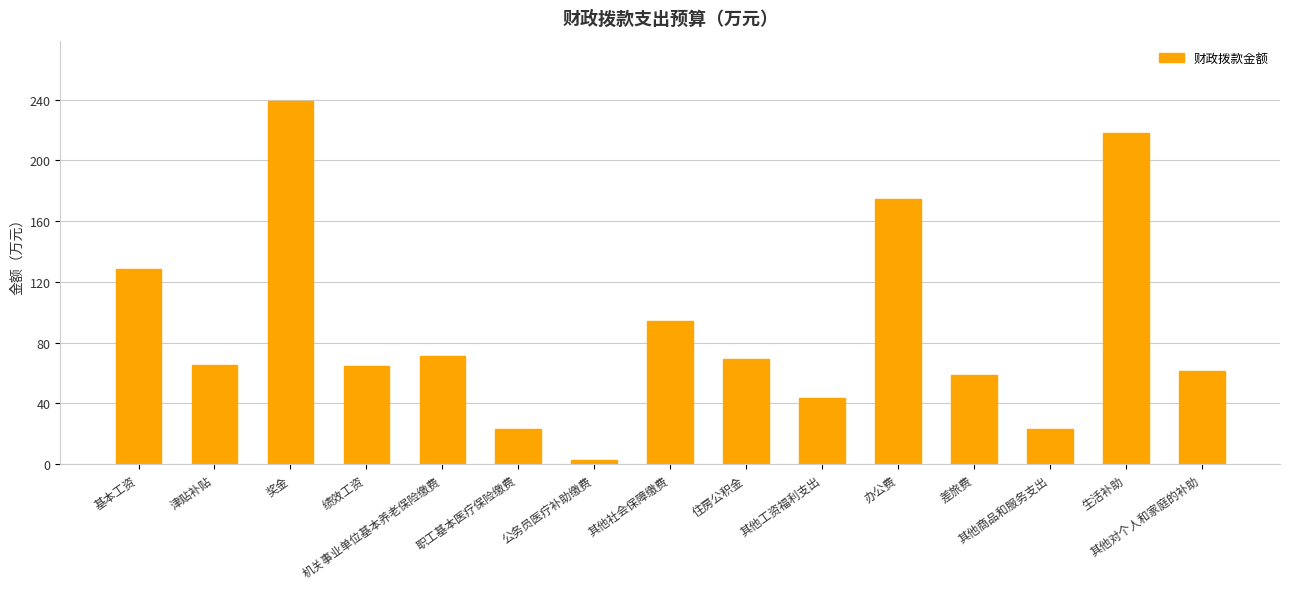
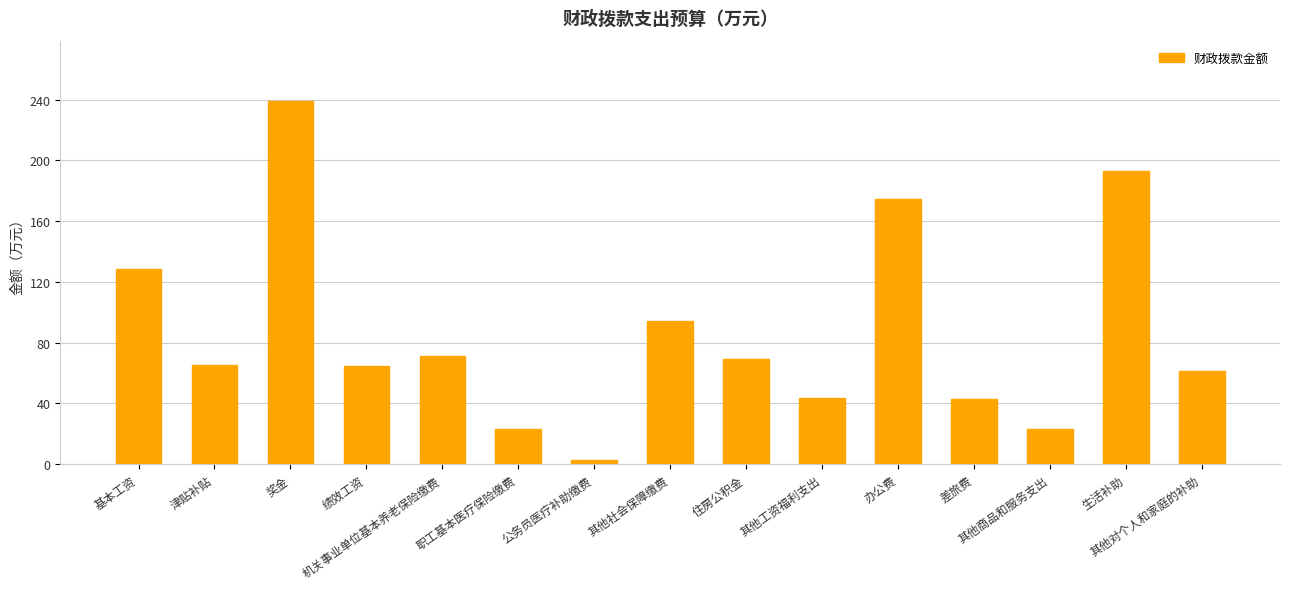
差旅费: 59 -> 43
生活补助: 218 -> 193
